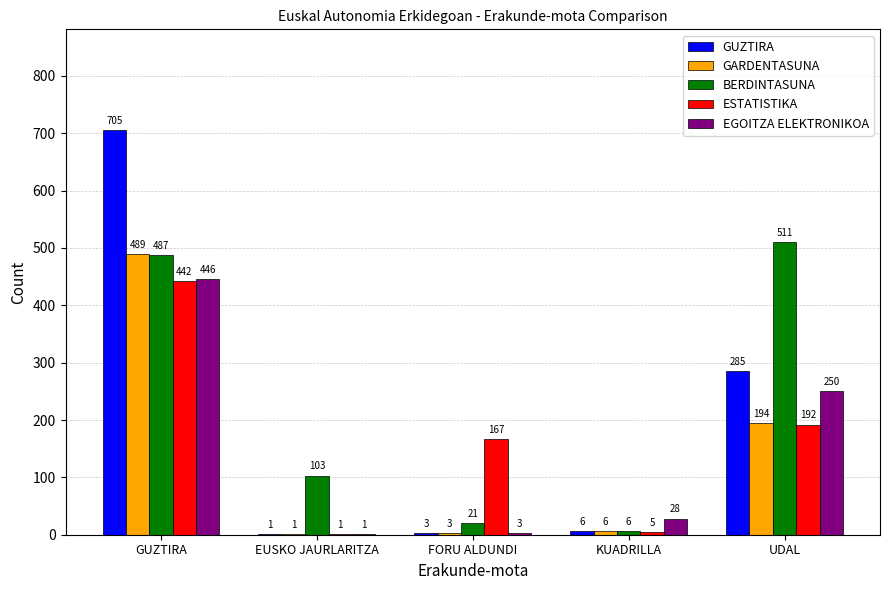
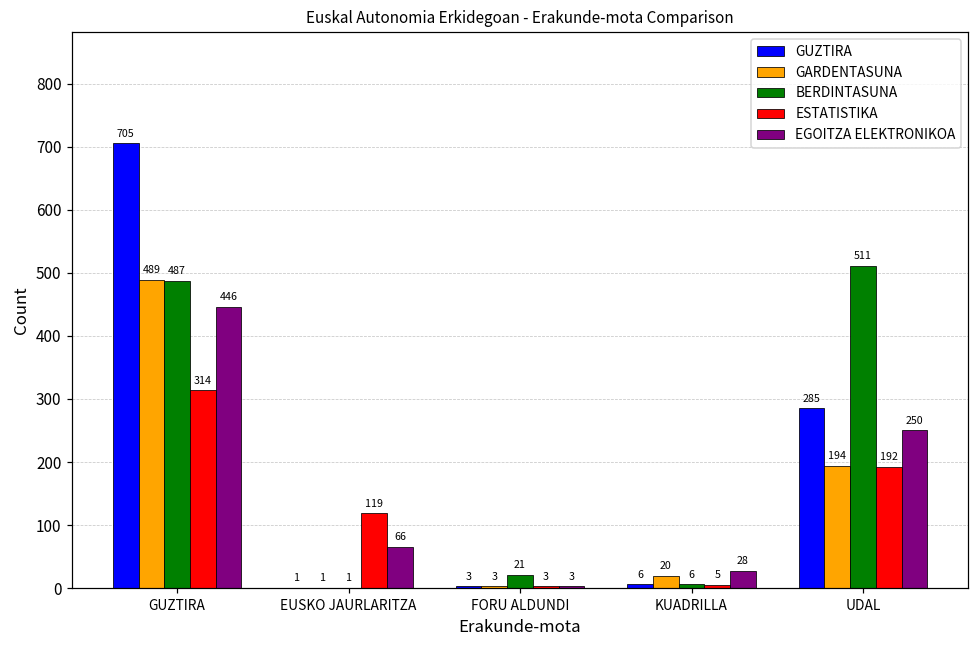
ESTATISTIKA, GUZTIRA: 442 -> 314
BERDINTASUNA, EUSKO JAURLARITZA: 103 -> 1
ESTATISTIKA, EUSKO JAURLARITZA: 1 -> 119
EGOITZA ELEKTRONIKOA, EUSKO JAURLARITZA: 1 -> 66
ESTATISTIKA, FORU ALDUNDI: 167 -> 3
GARDENTASUNA, KUADRILLA: 6 -> 20
